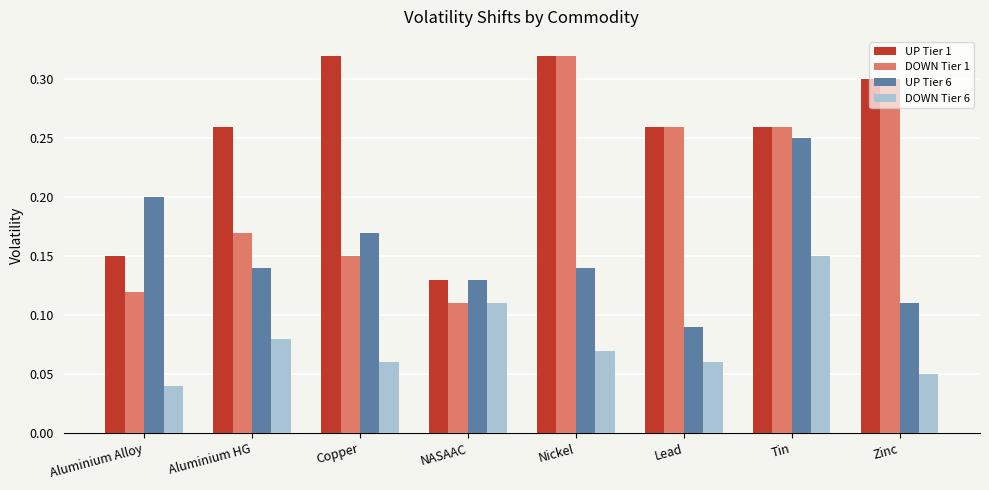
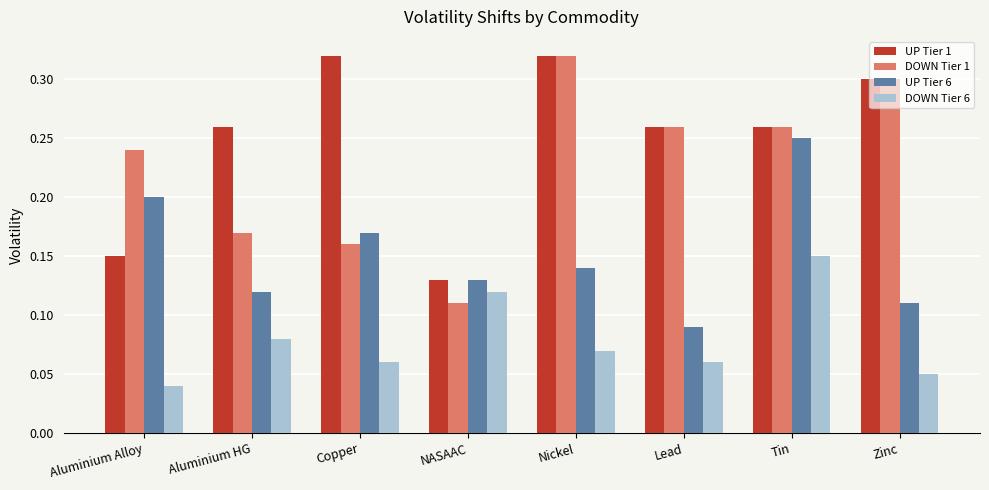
DOWN Tier 1, Aluminium Alloy: 0.12 -> 0.24
UP Tier 6, Aluminium HG: 0.14 -> 0.12
DOWN Tier 1, Copper: 0.15 -> 0.16
DOWN Tier 6, NASAAC: 0.11 -> 0.12
